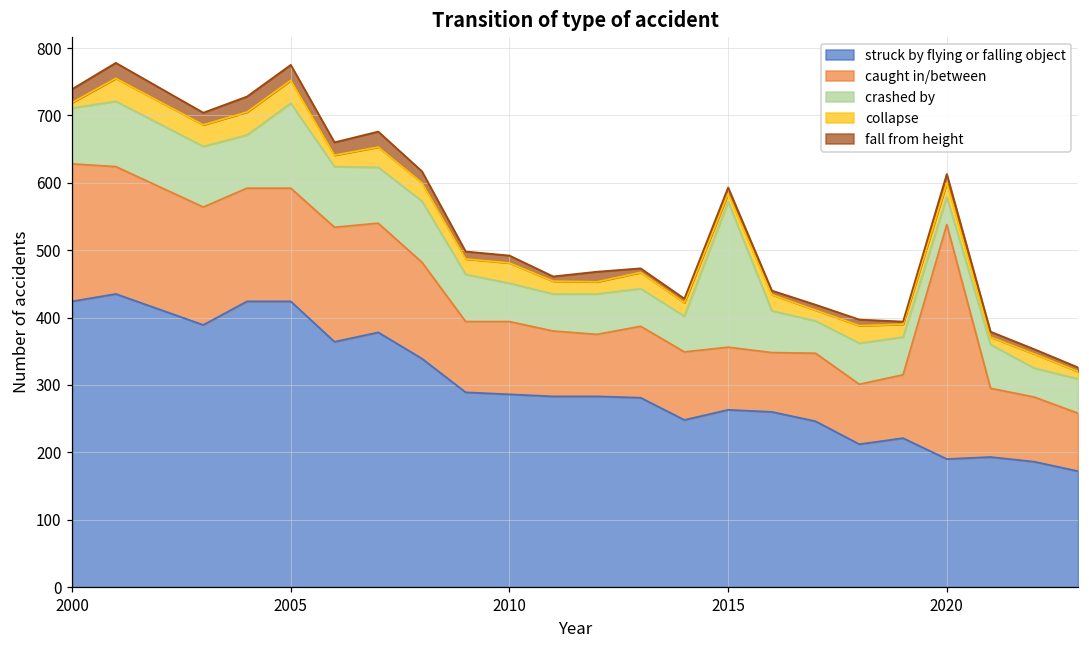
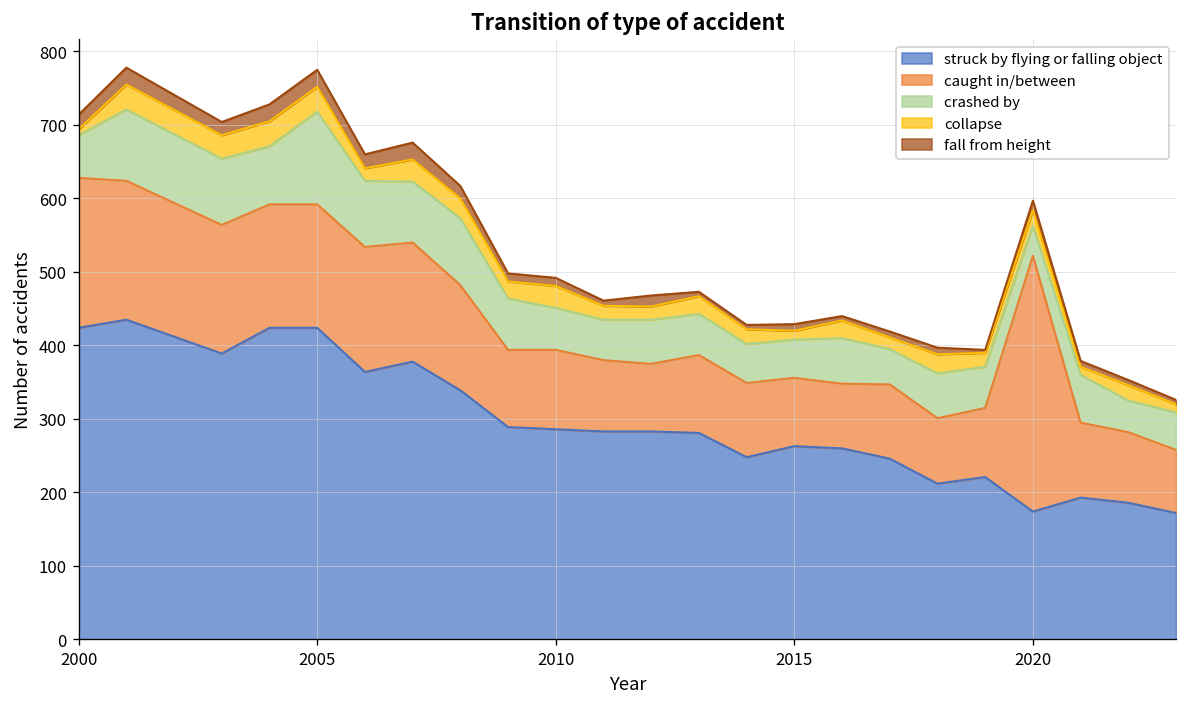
crashed by, 2000: 80 -> 60
crashed by, 2015: 220 -> 50
struck by flying or falling object, 2020: 190 -> 170
